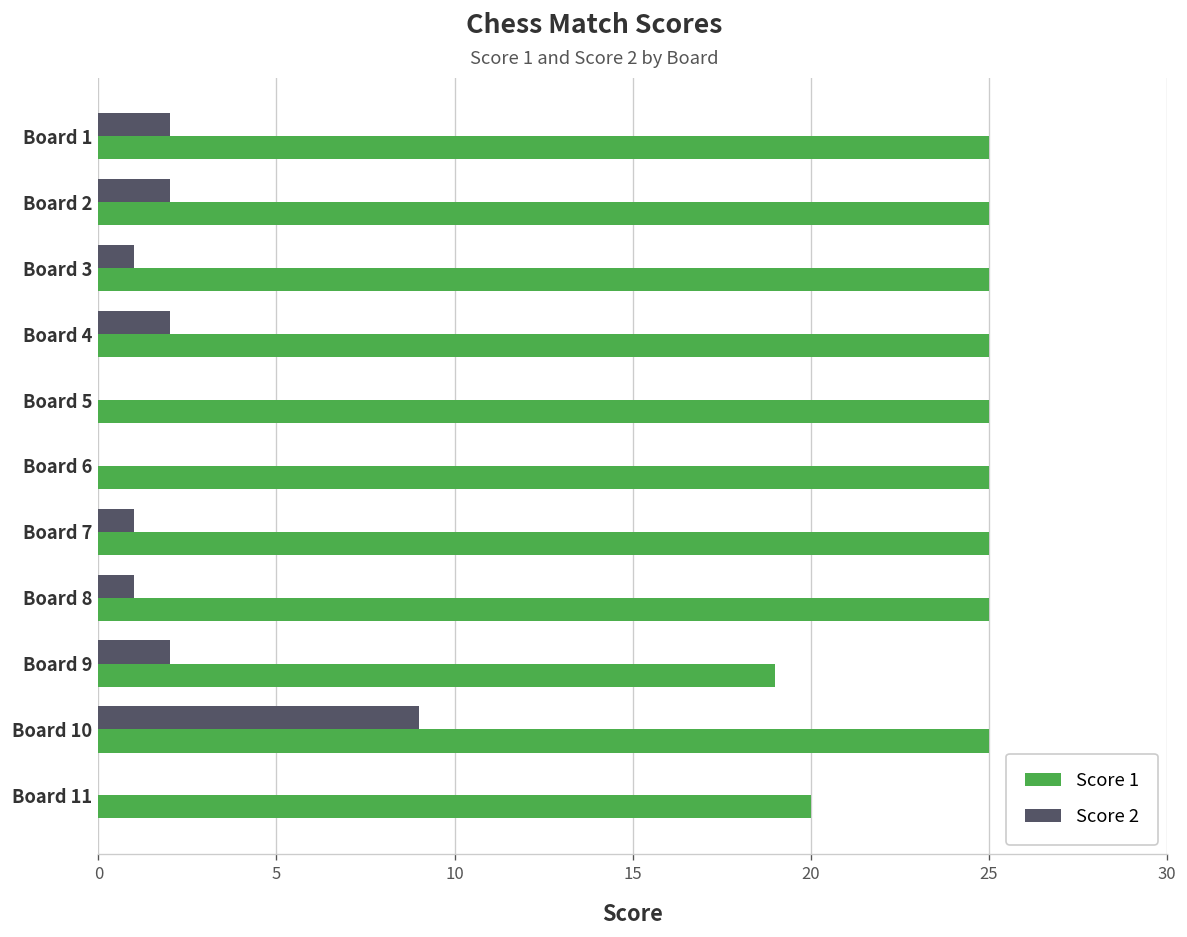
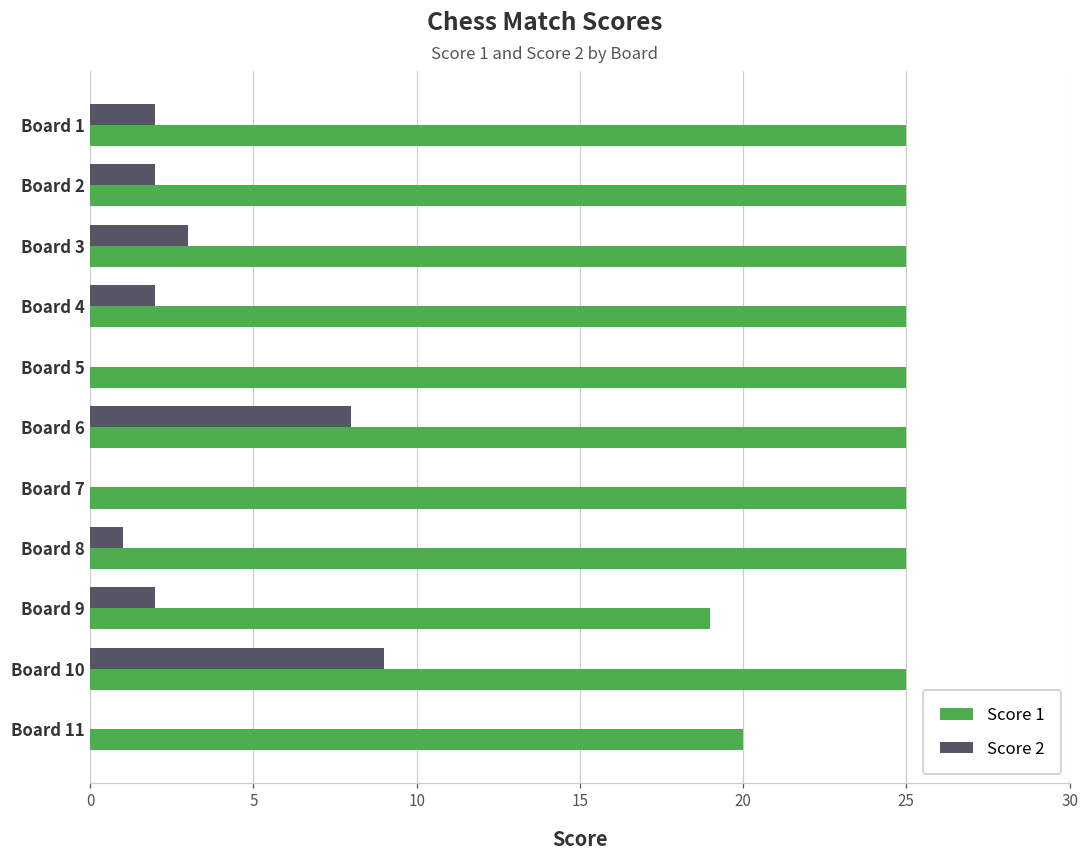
Score 2, Board 3: 1 -> 3
Score 2, Board 6: 0 -> 8
Score 2, Board 7: 1 -> 0
